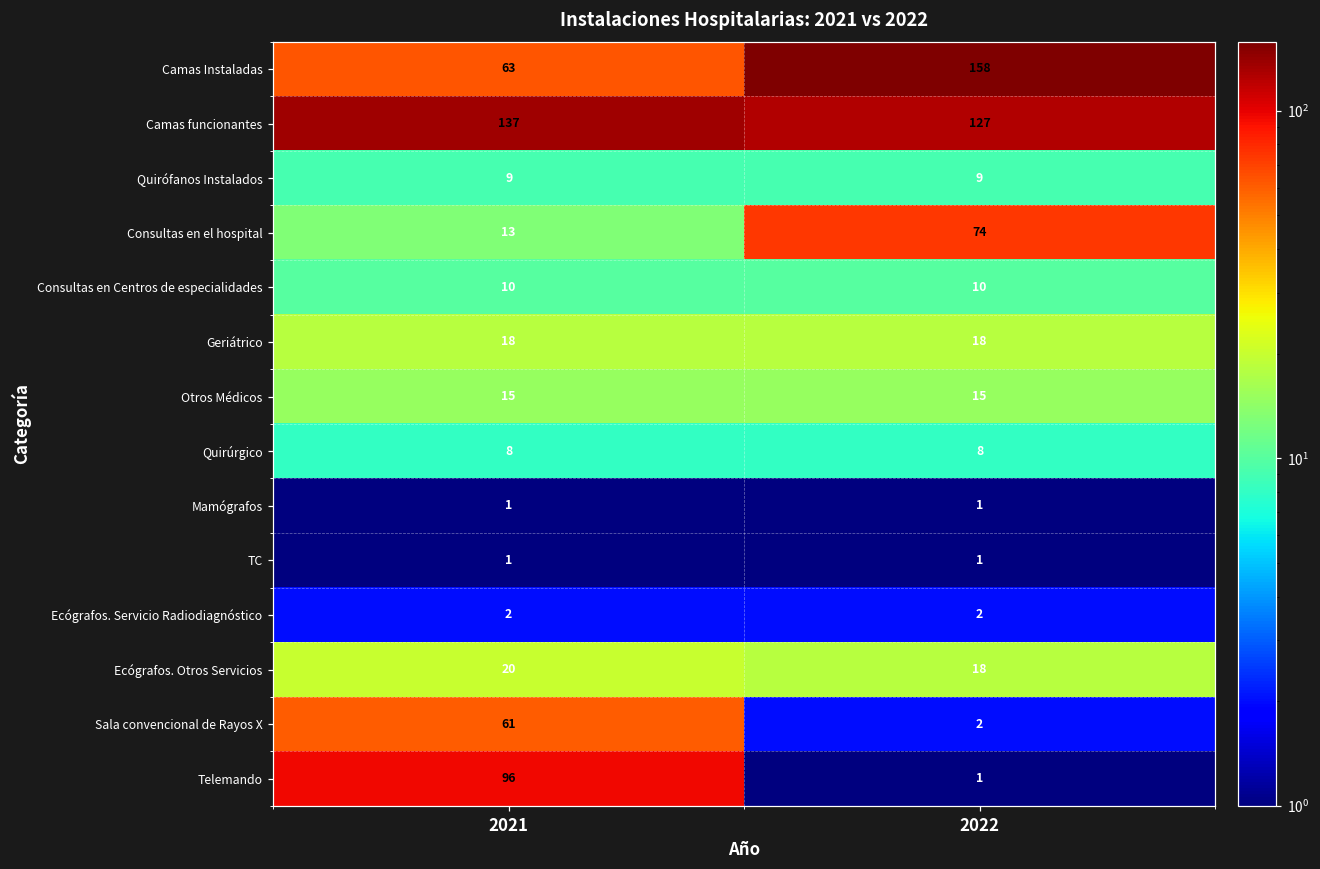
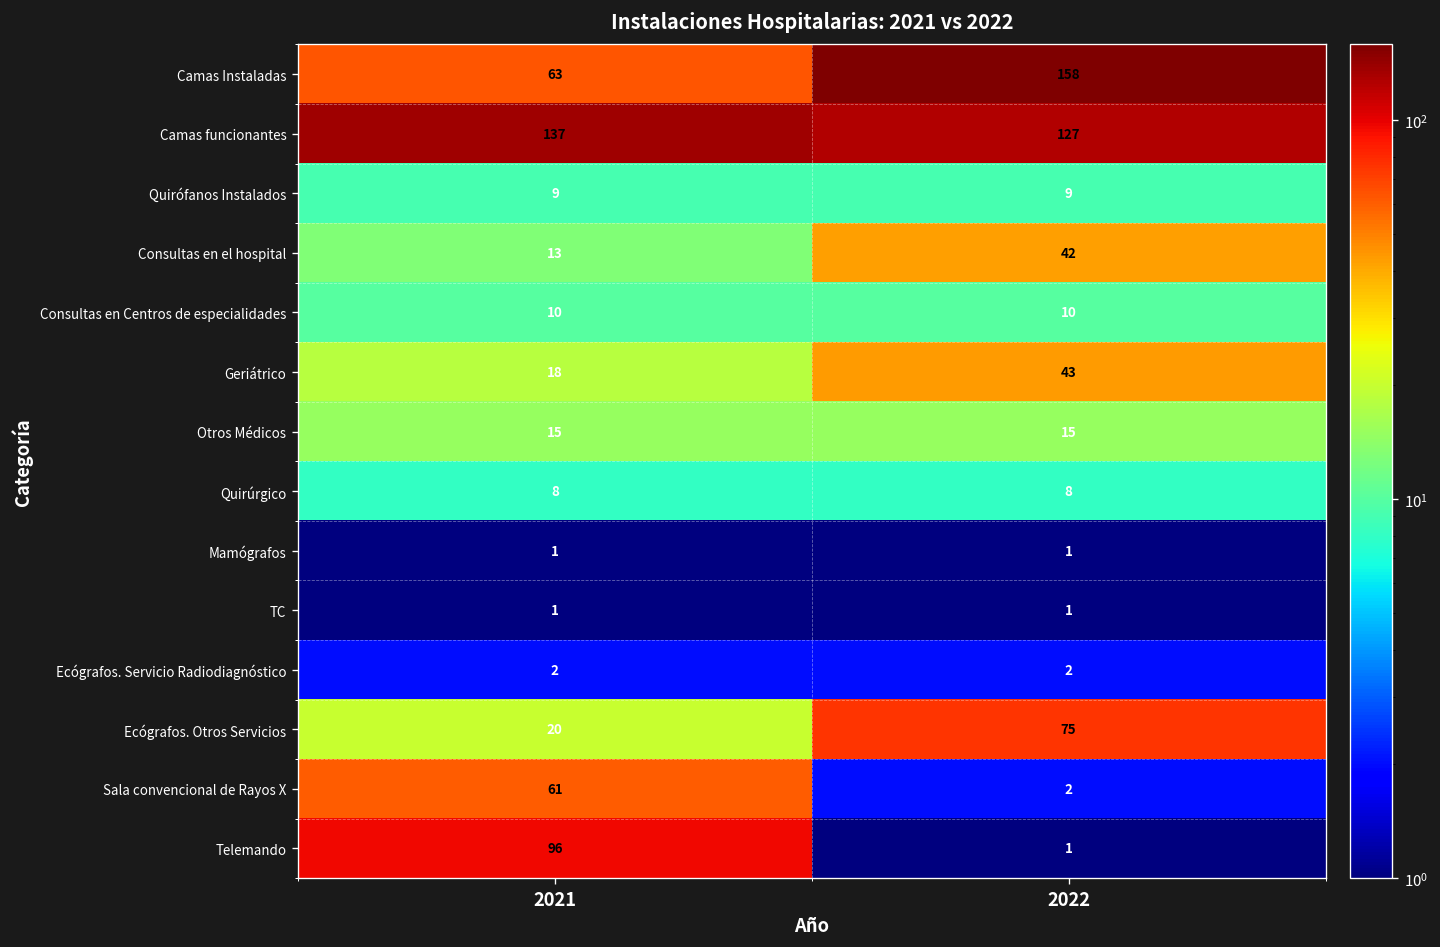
Consultas en el hospital, 2022: 74 -> 42
Geriátrico, 2022: 18 -> 43
Ecógrafos. Otros Servicios, 2022: 18 -> 75
